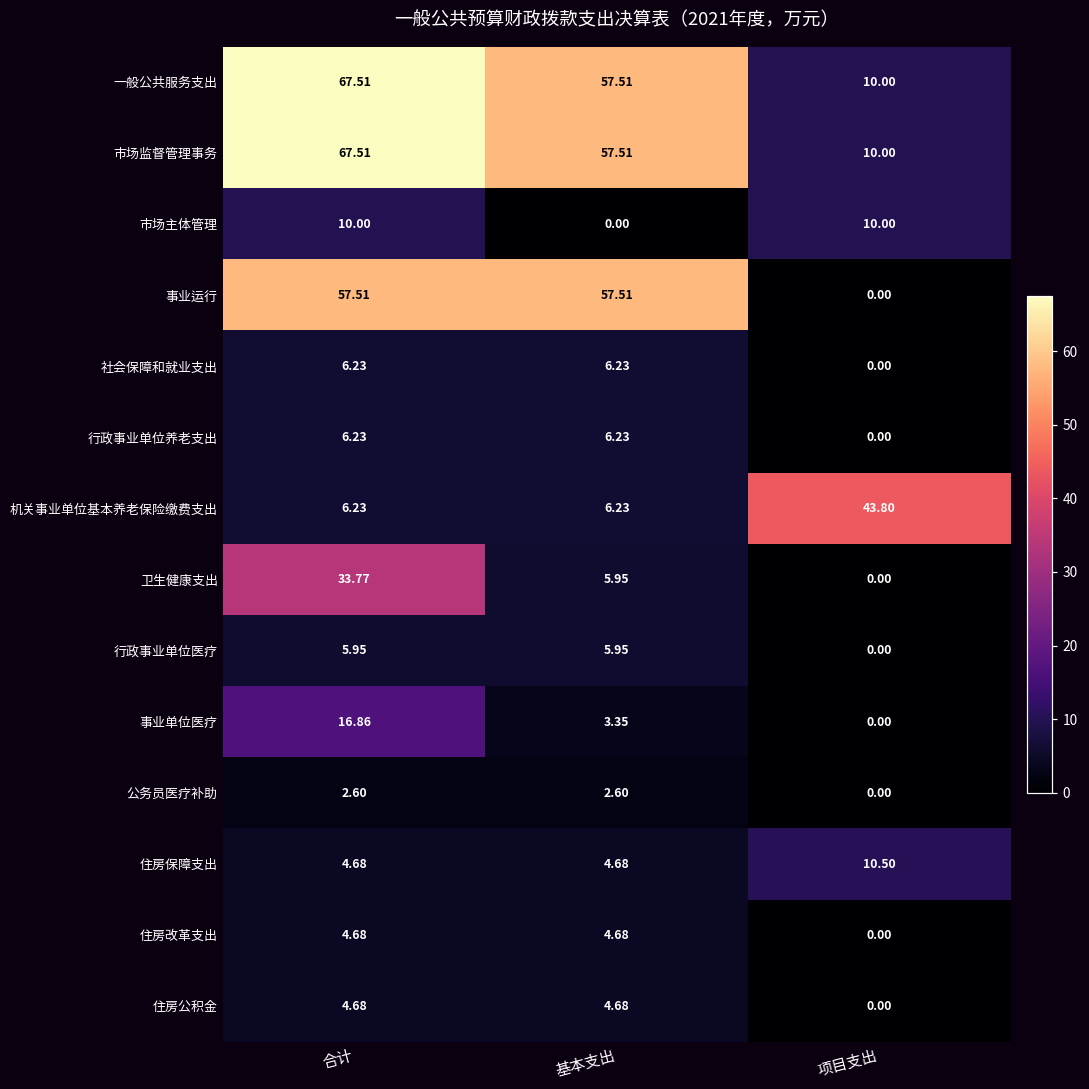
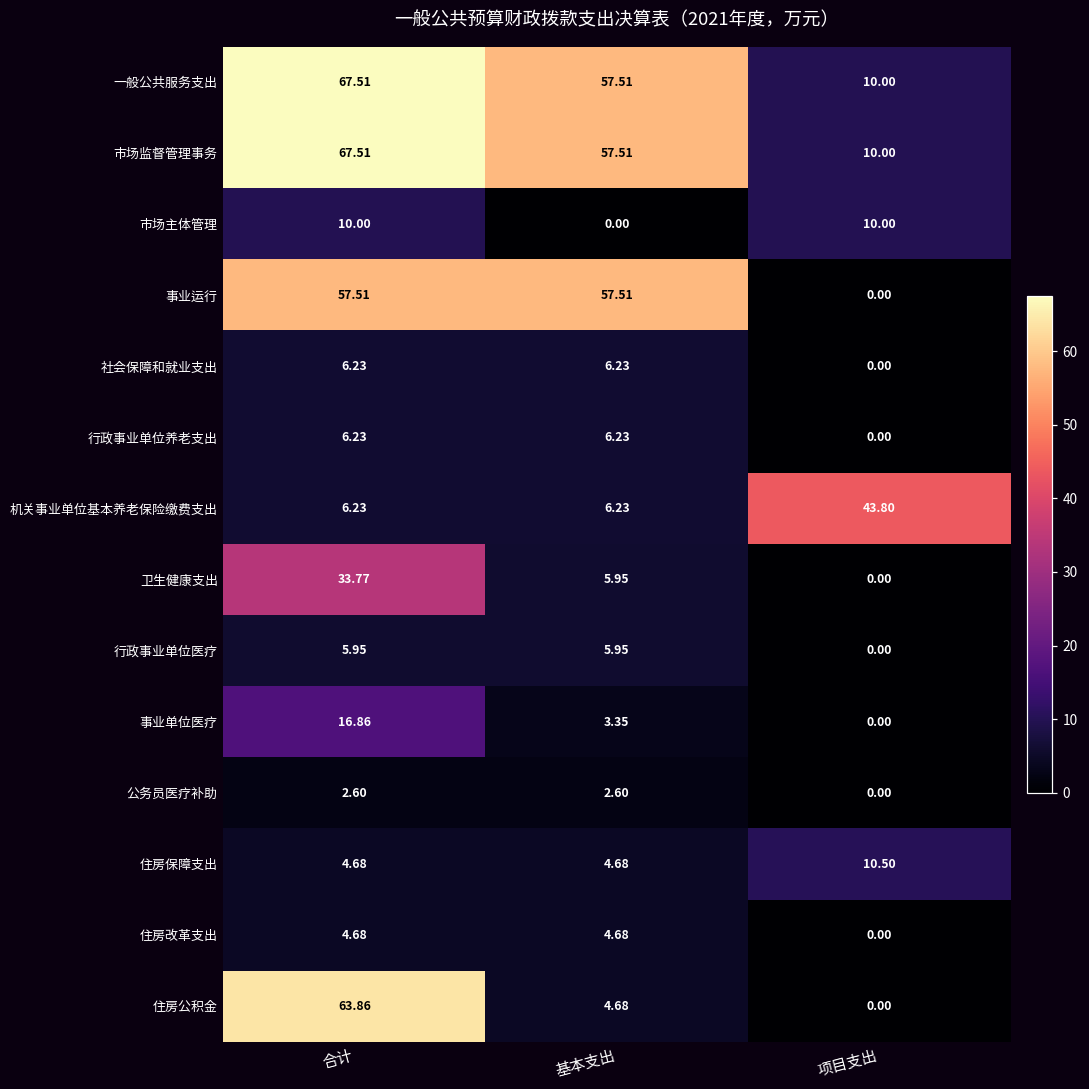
住房公积金, 合计: 4.68 -> 63.86
